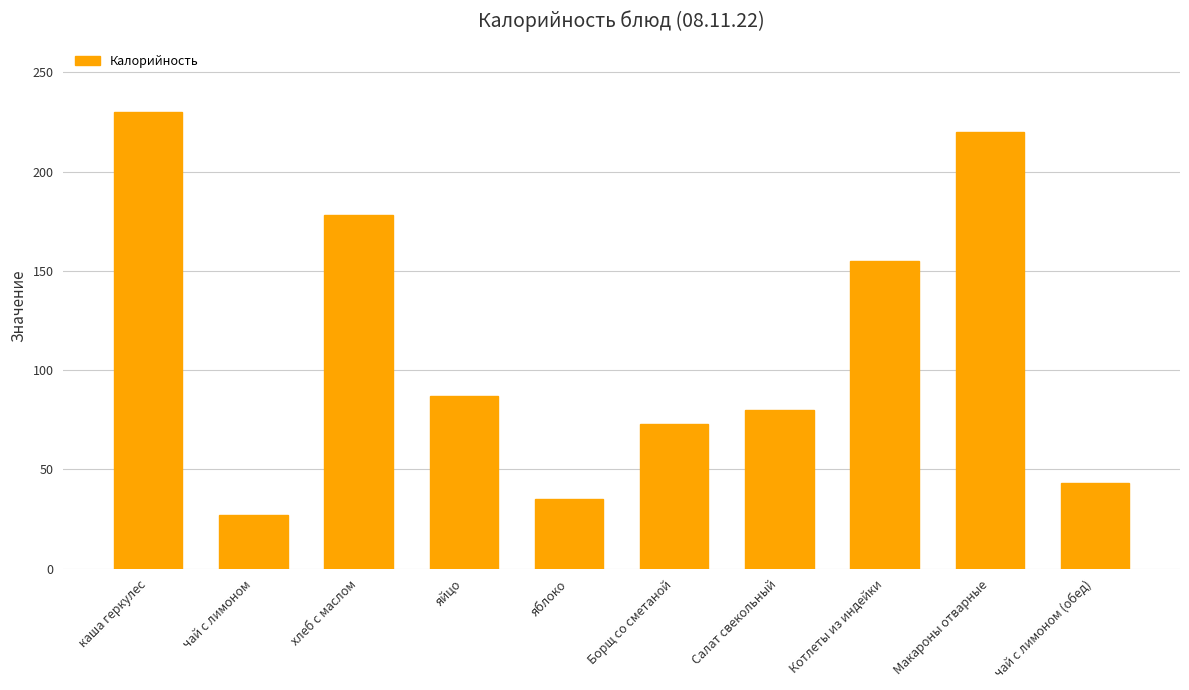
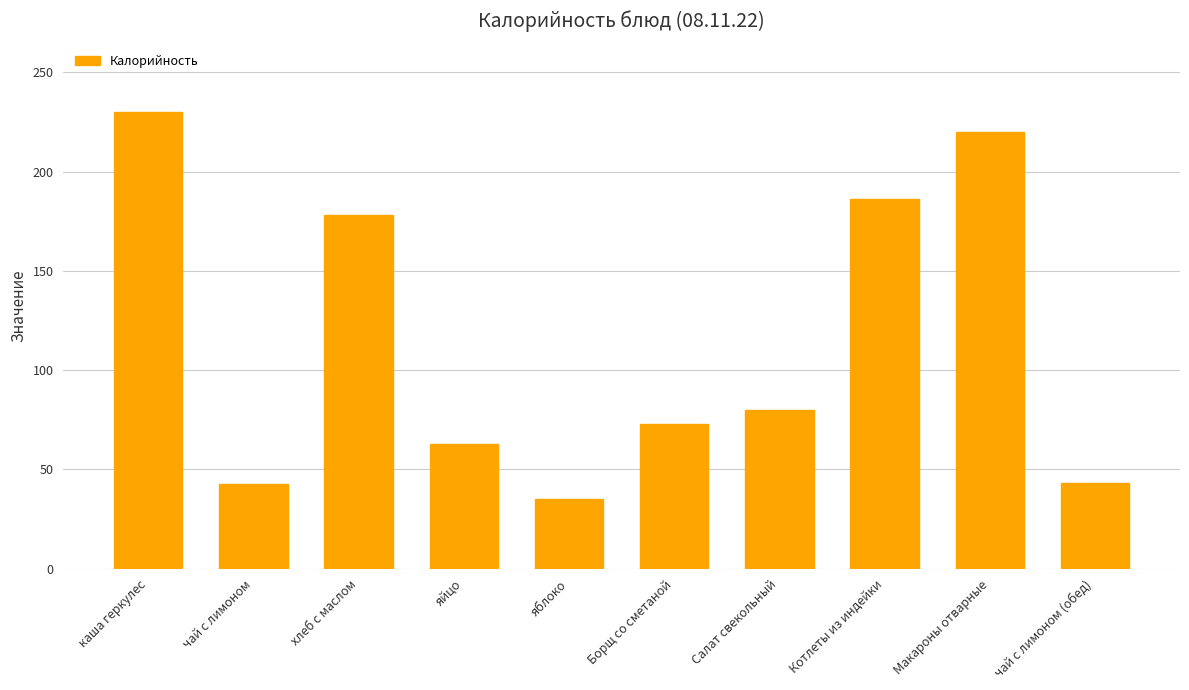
чай с лимоном: 27 -> 43
яйцо: 87 -> 63
Котлеты из индейки: 155 -> 186
